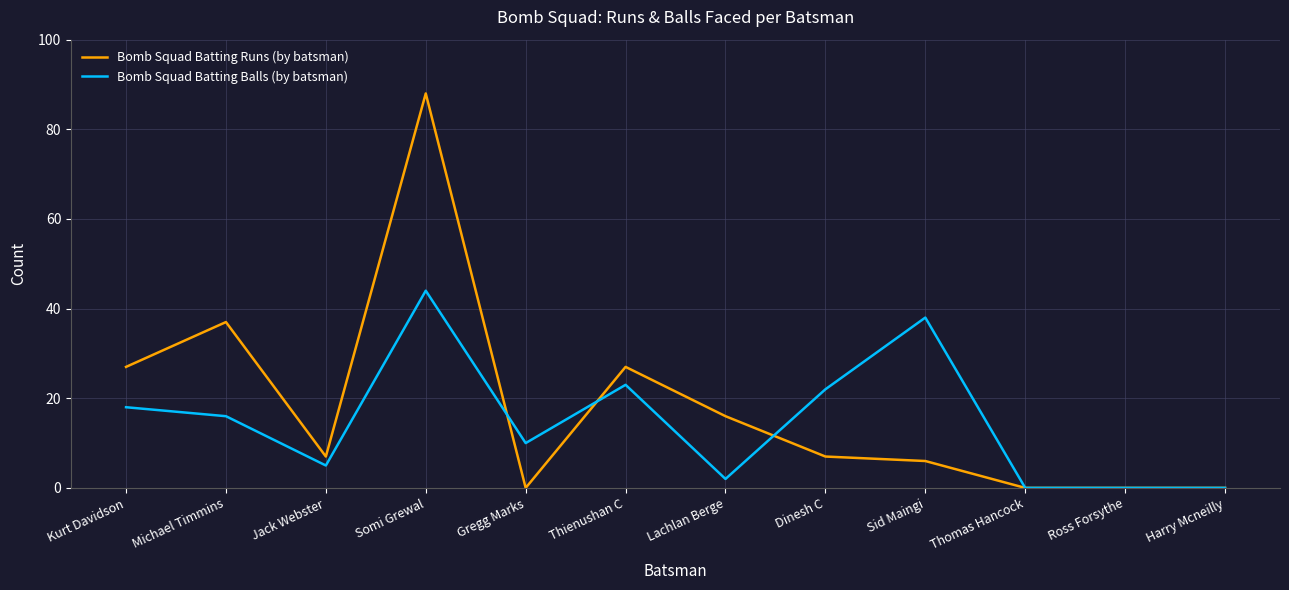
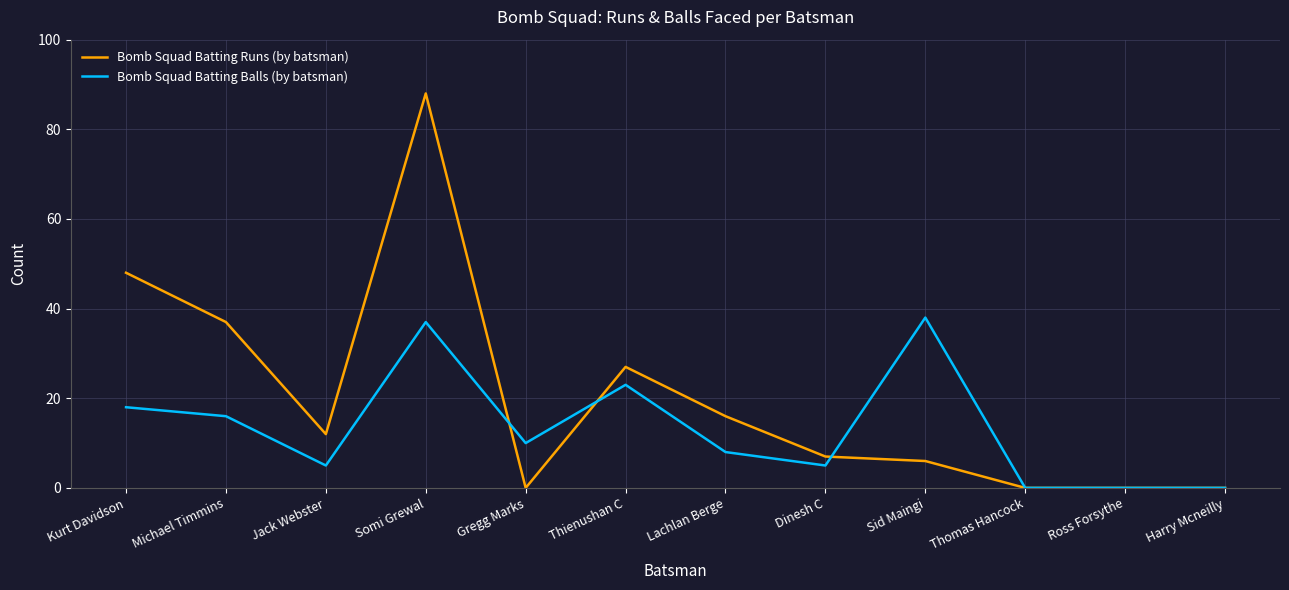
Bomb Squad Batting Runs (by batsman), Kurt Davidson: 27 -> 48
Bomb Squad Batting Runs (by batsman), Jack Webster: 7 -> 12
Bomb Squad Batting Balls (by batsman), Somi Grewal: 44 -> 37
Bomb Squad Batting Balls (by batsman), Lachlan Berge: 2 -> 8
Bomb Squad Batting Balls (by batsman), Dinesh C: 22 -> 5
